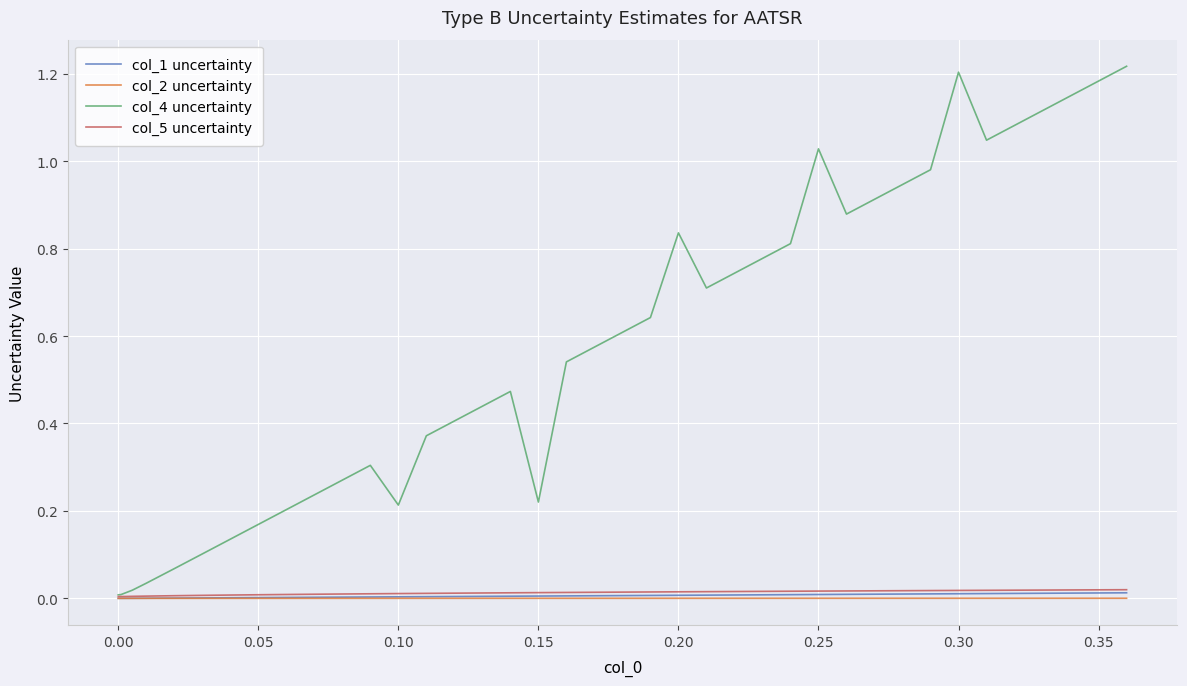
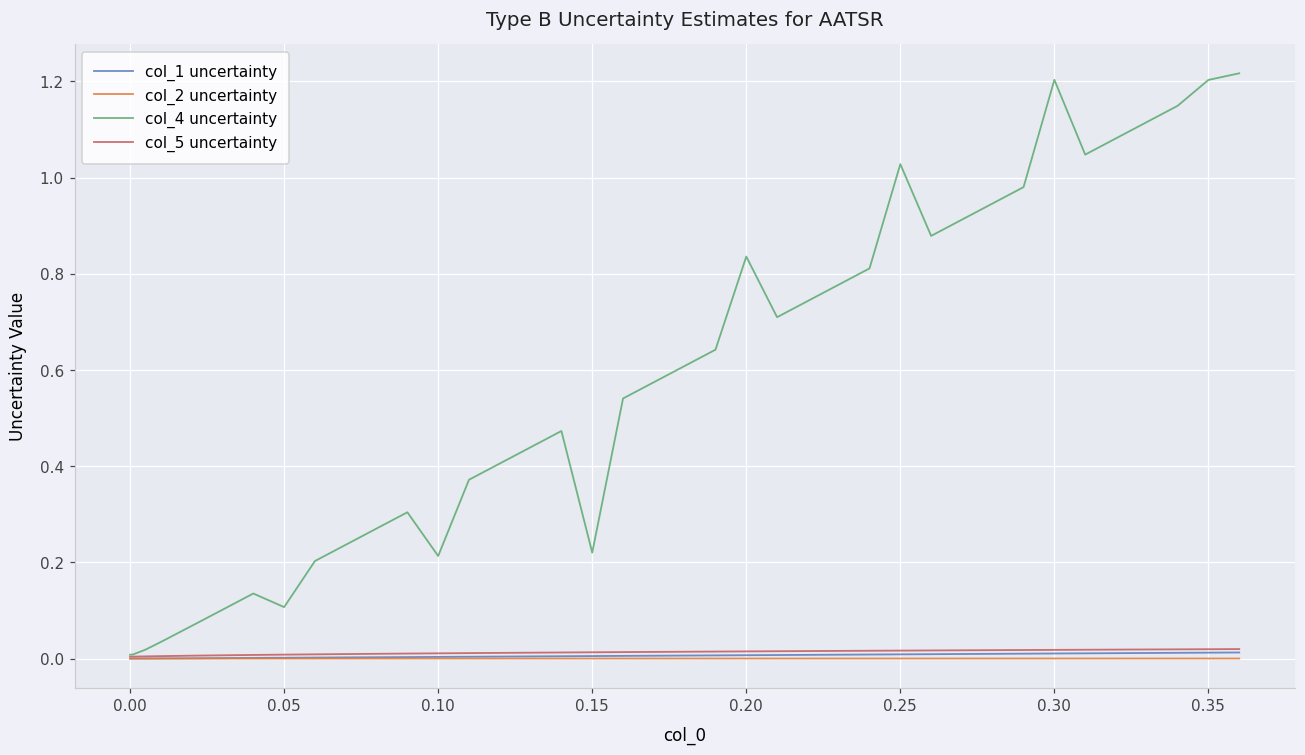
col_4 uncertainty, 0.05: 0.17 -> 0.11
col_4 uncertainty, 0.35: 1.18 -> 1.20
